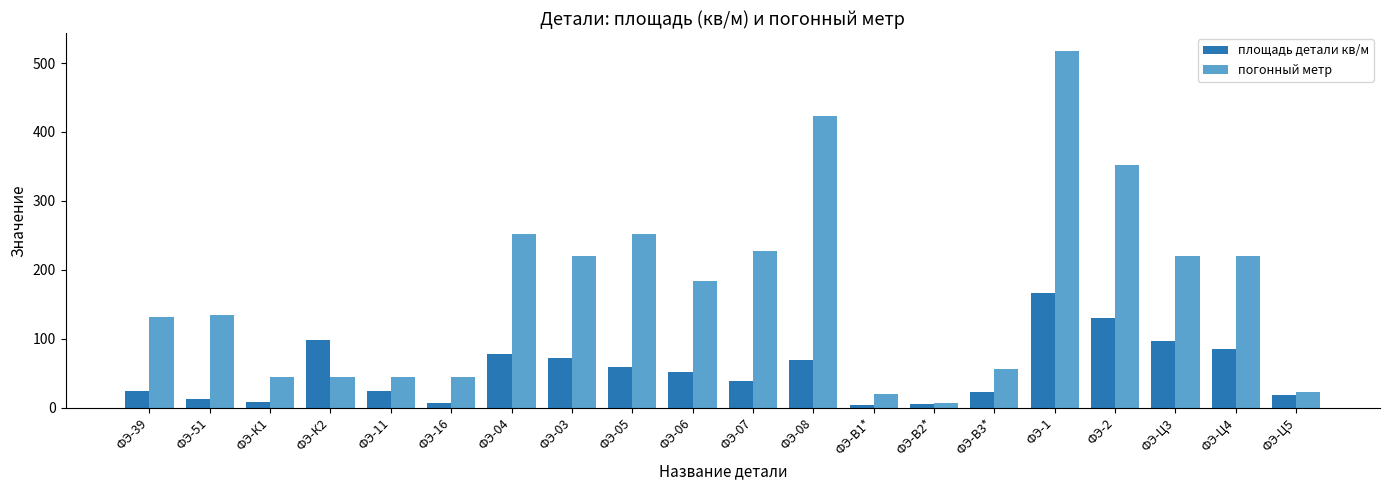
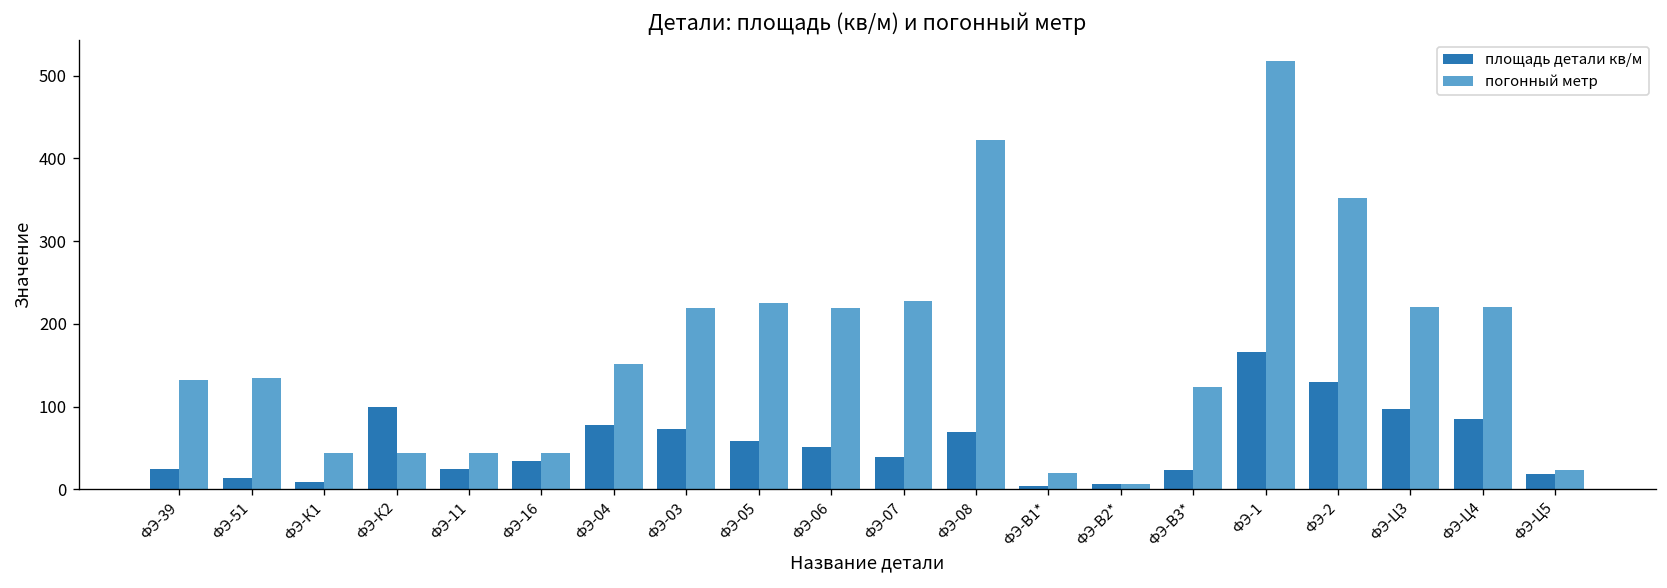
площадь детали кв/м, ФЭ-16: 10 -> 30
погонный метр, ФЭ-04: 250 -> 150
погонный метр, ФЭ-05: 250 -> 220
погонный метр, ФЭ-06: 180 -> 220
погонный метр, ФЭ-В3*: 60 -> 120
